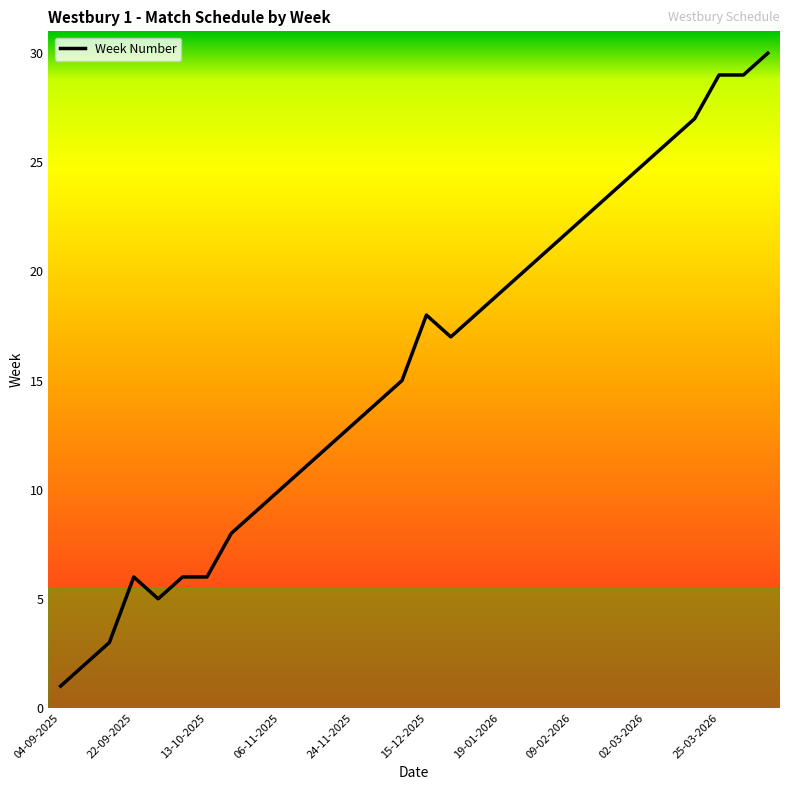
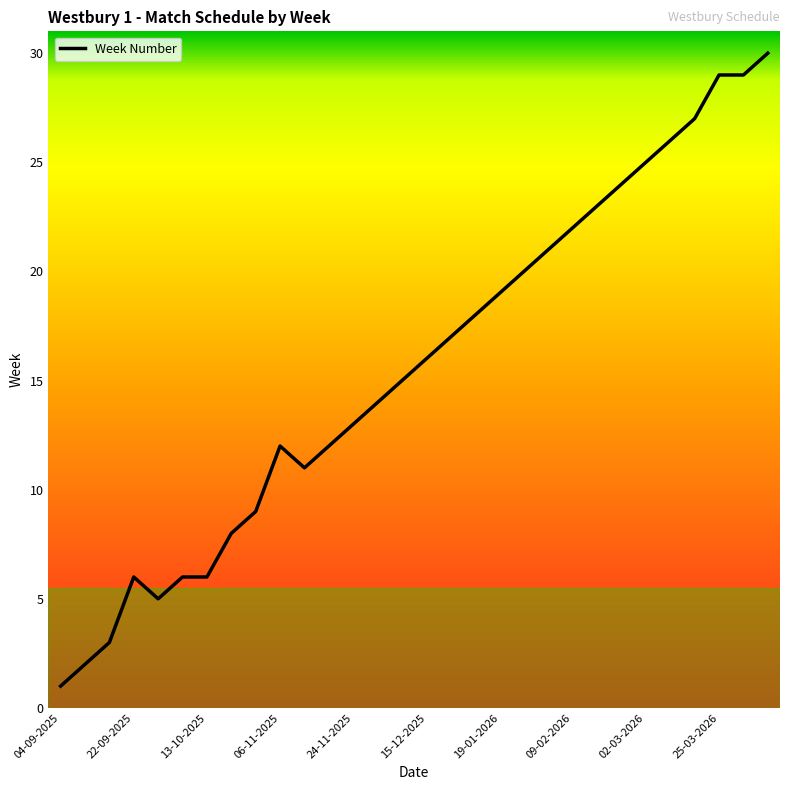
06-11-2025: 10 -> 12
15-12-2025: 18 -> 16
